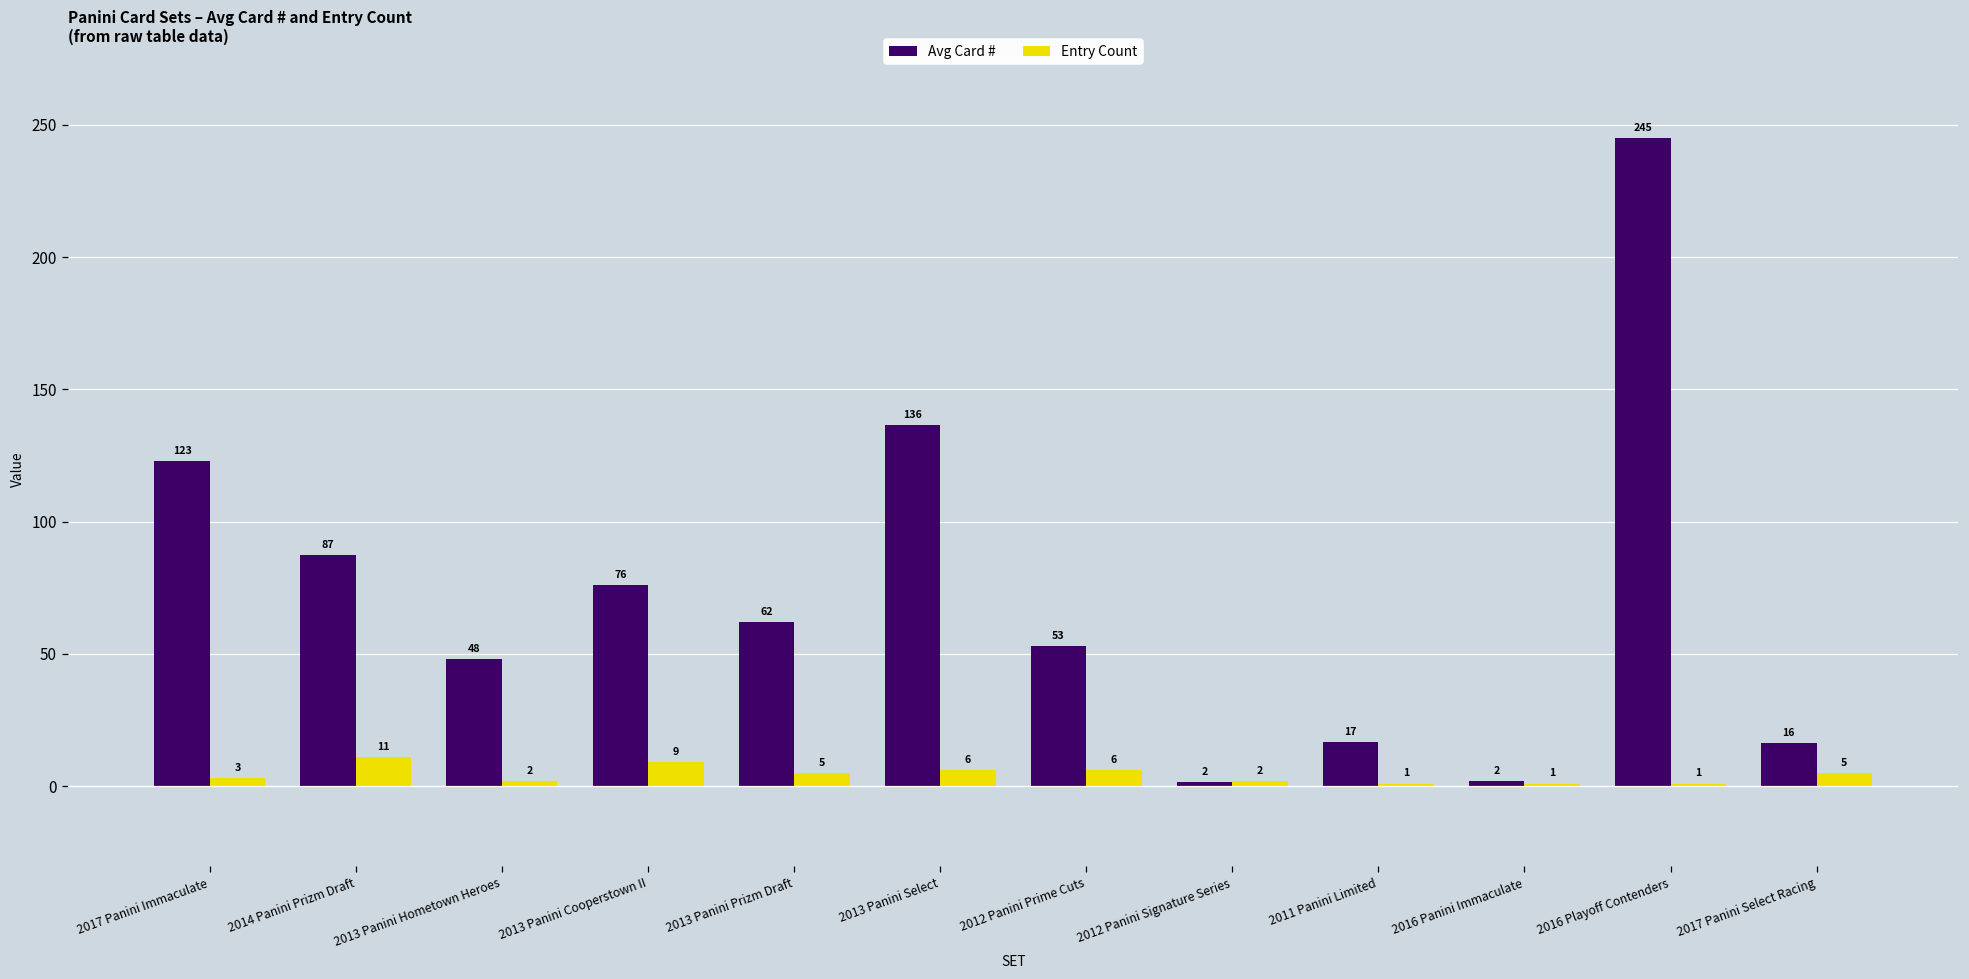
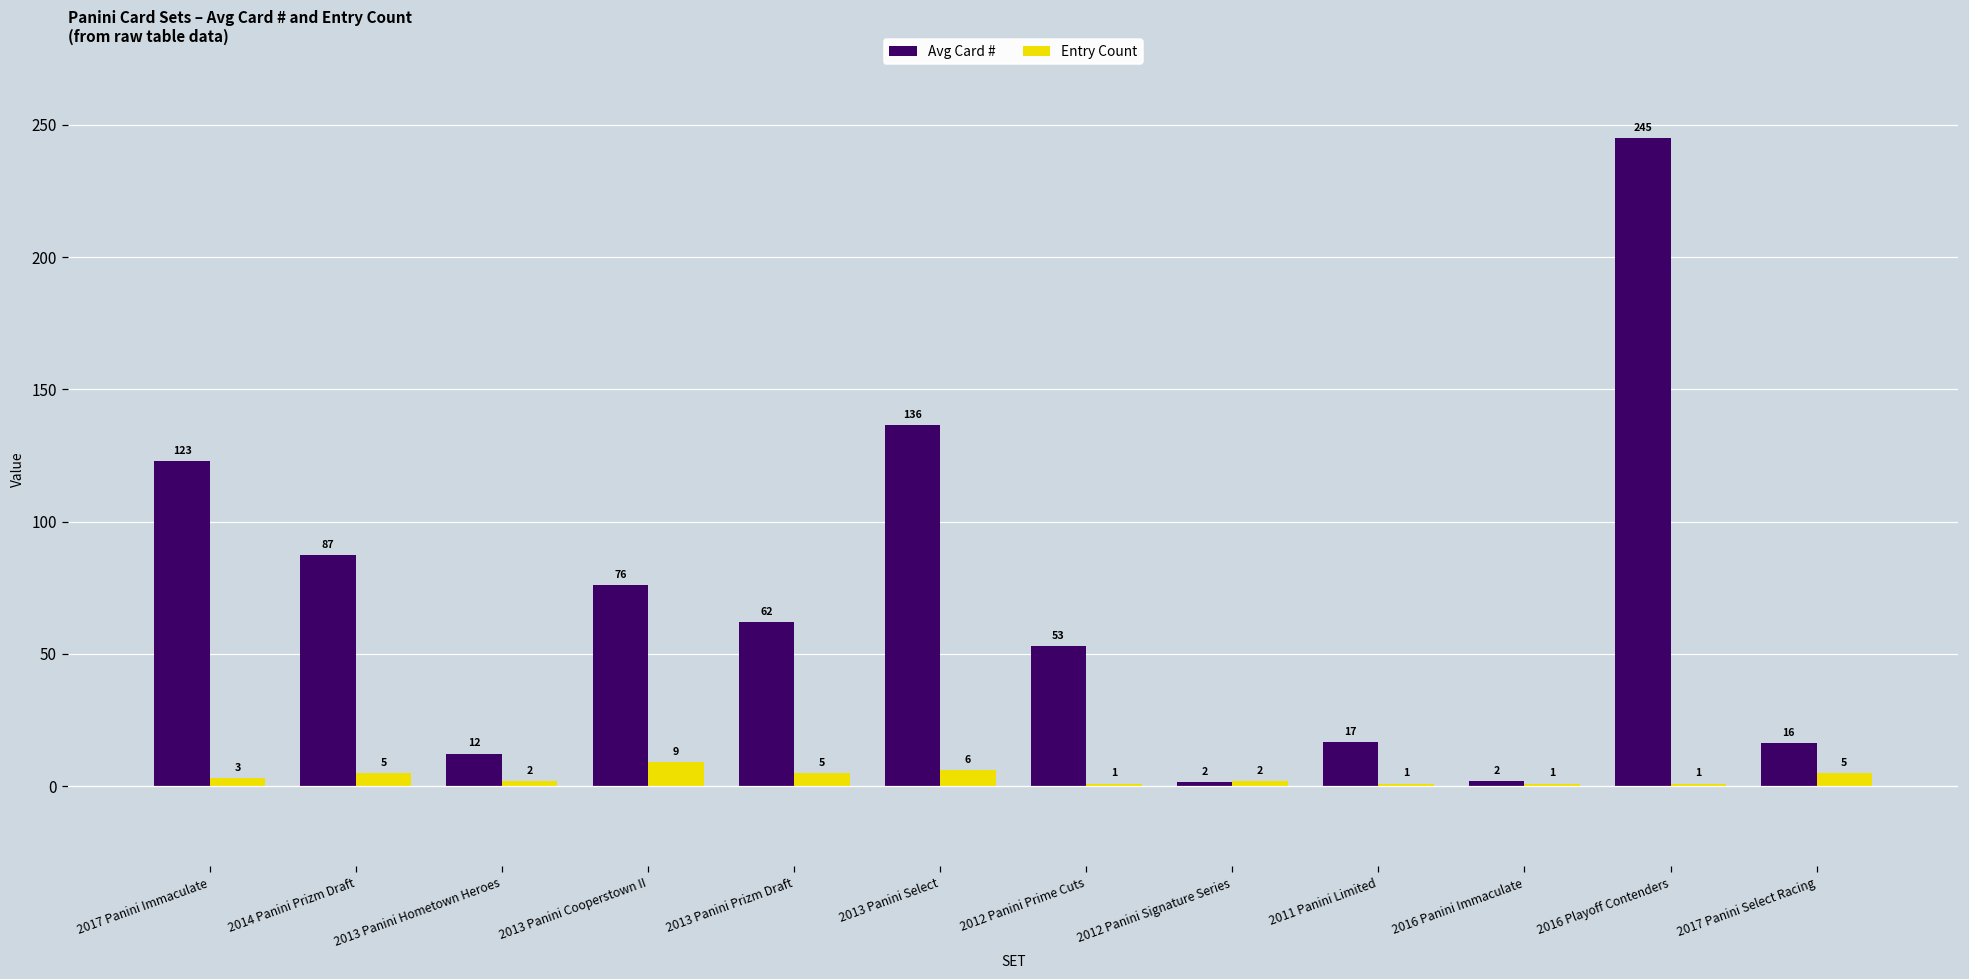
Entry Count, 2014 Panini Prizm Draft: 11 -> 5
Avg Card #, 2013 Panini Hometown Heroes: 48 -> 12
Entry Count, 2012 Panini Prime Cuts: 6 -> 1
